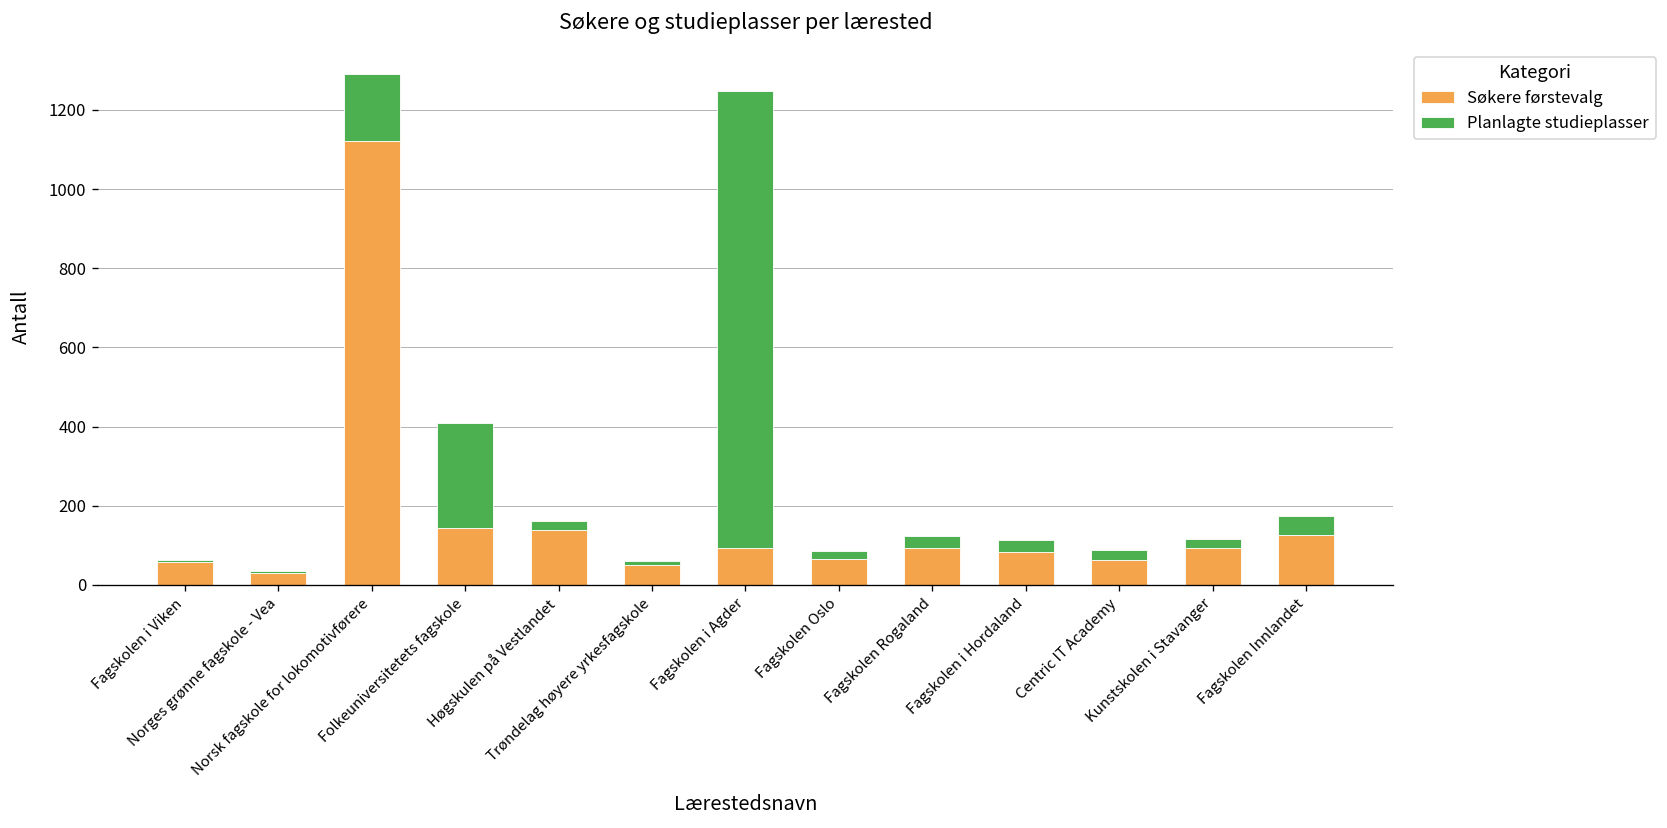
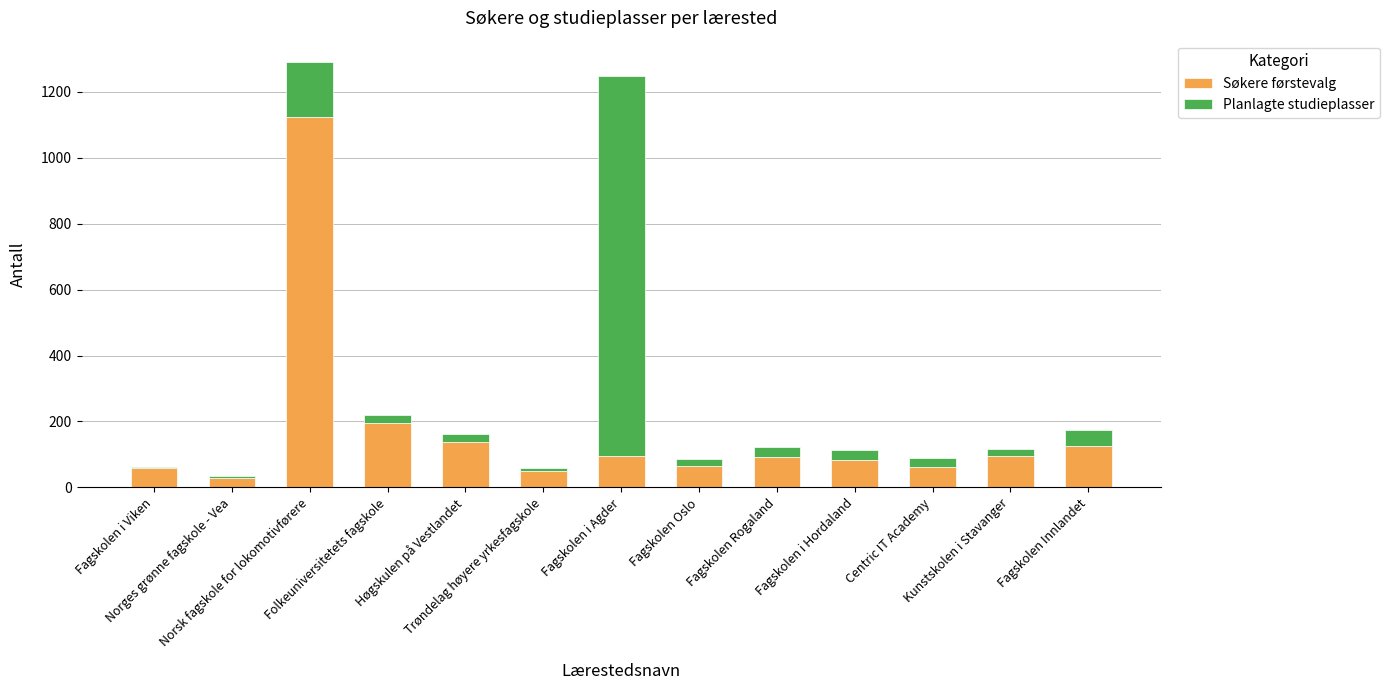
Søkere førstevalg, Folkeuniversitetets fagskole: 140 -> 200
Planlagte studieplasser, Folkeuniversitetets fagskole: 270 -> 30
